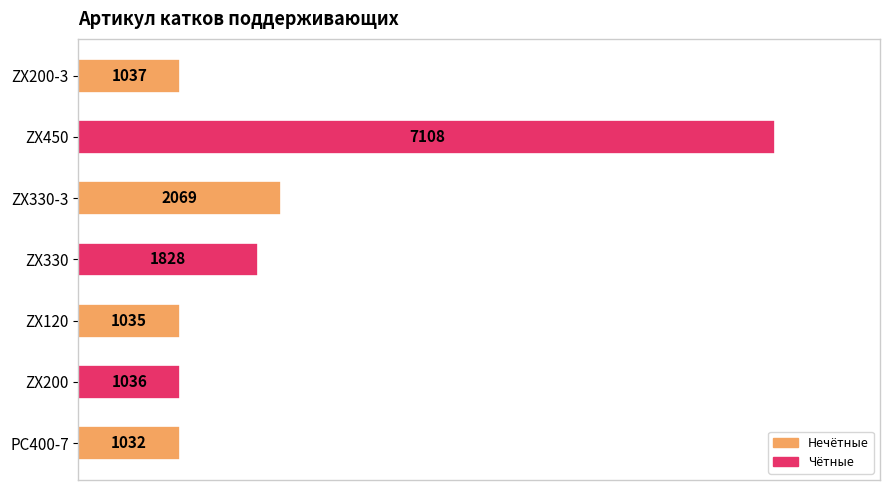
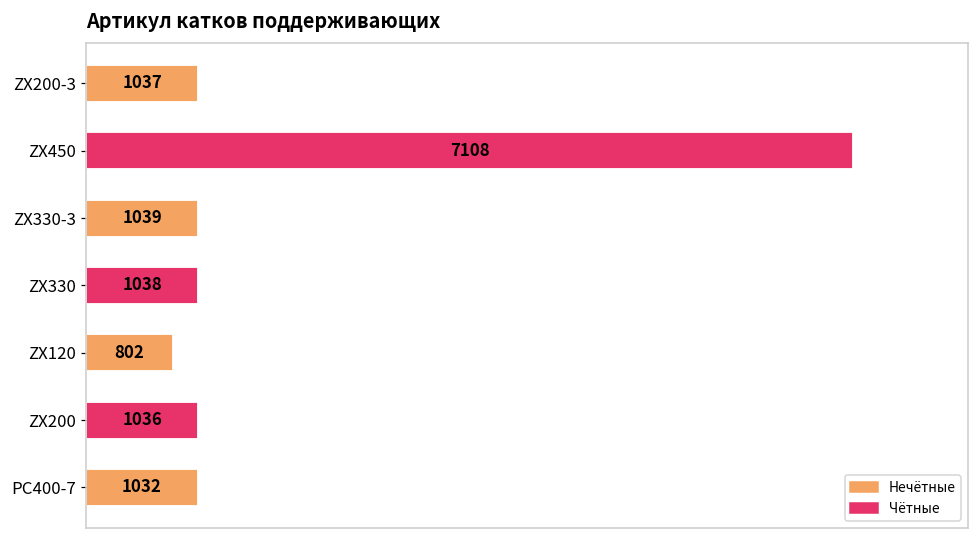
ZX330-3: 2069 -> 1039
ZX330: 1828 -> 1038
ZX120: 1035 -> 802
